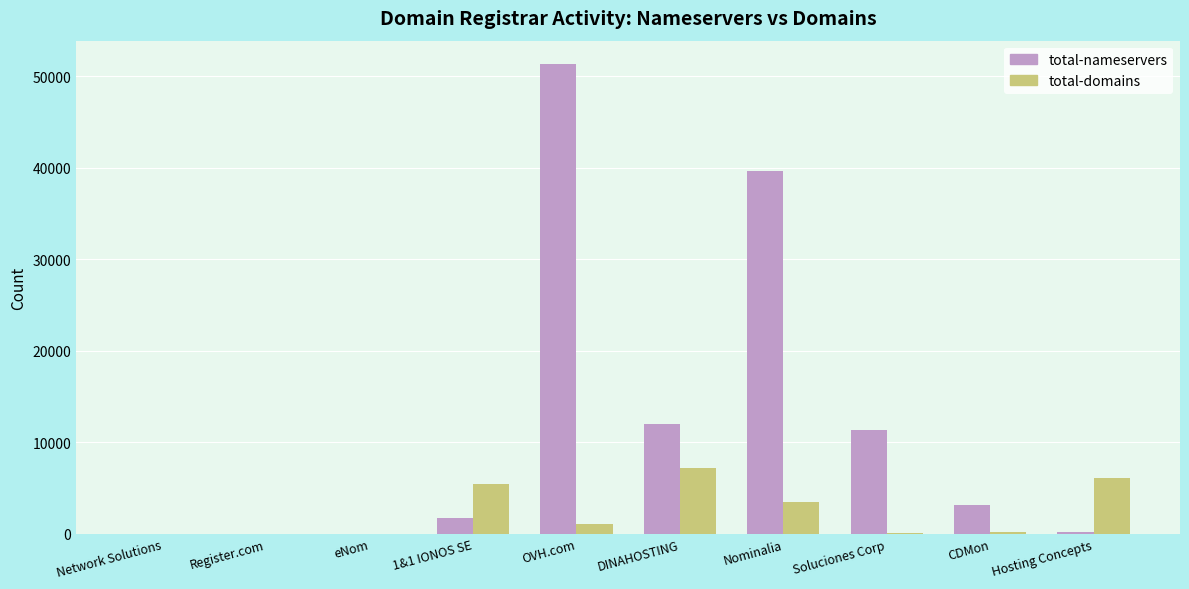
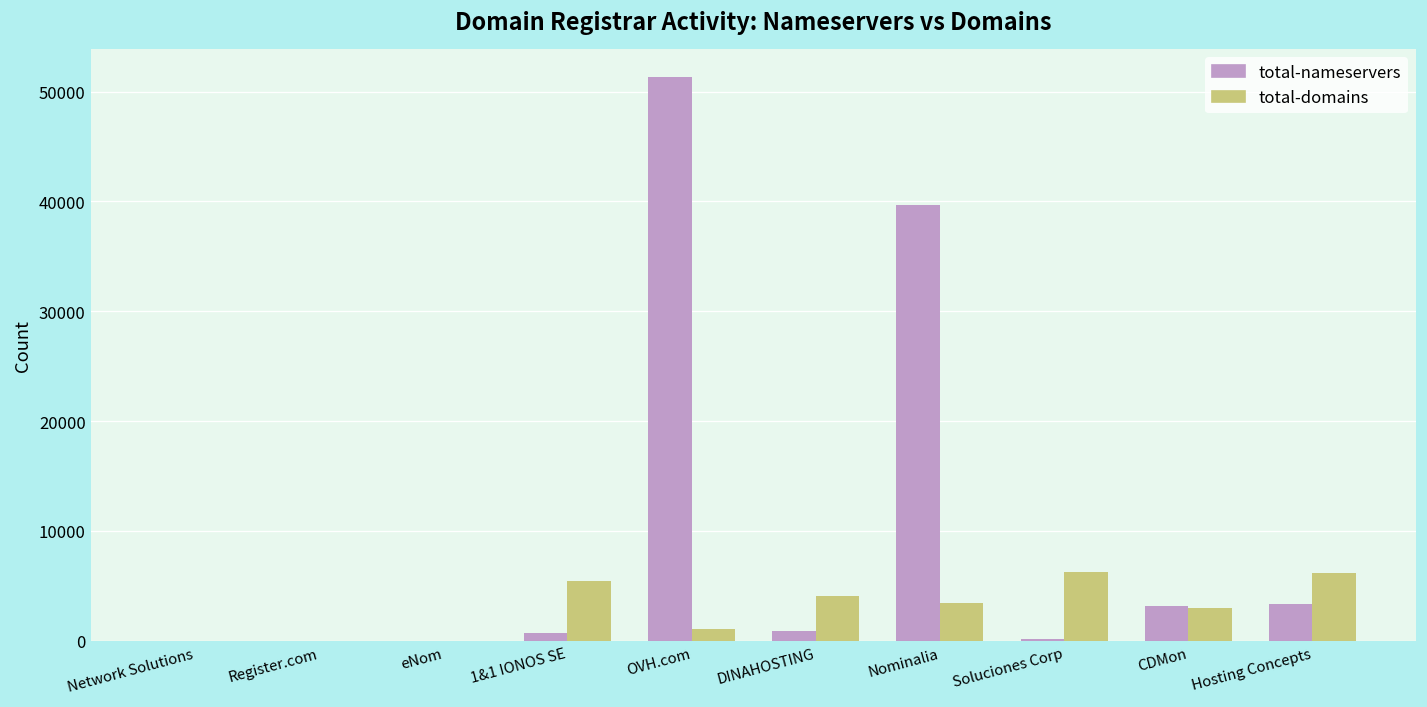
total-nameservers, 1&1 IONOS SE: 2000 -> 1000
total-nameservers, DINAHOSTING: 12000 -> 1000
total-domains, DINAHOSTING: 7000 -> 4000
total-nameservers, Soluciones Corp: 11000 -> 0
total-domains, Soluciones Corp: 0 -> 6000
total-domains, CDMon: 0 -> 3000
total-nameservers, Hosting Concepts: 0 -> 3000
